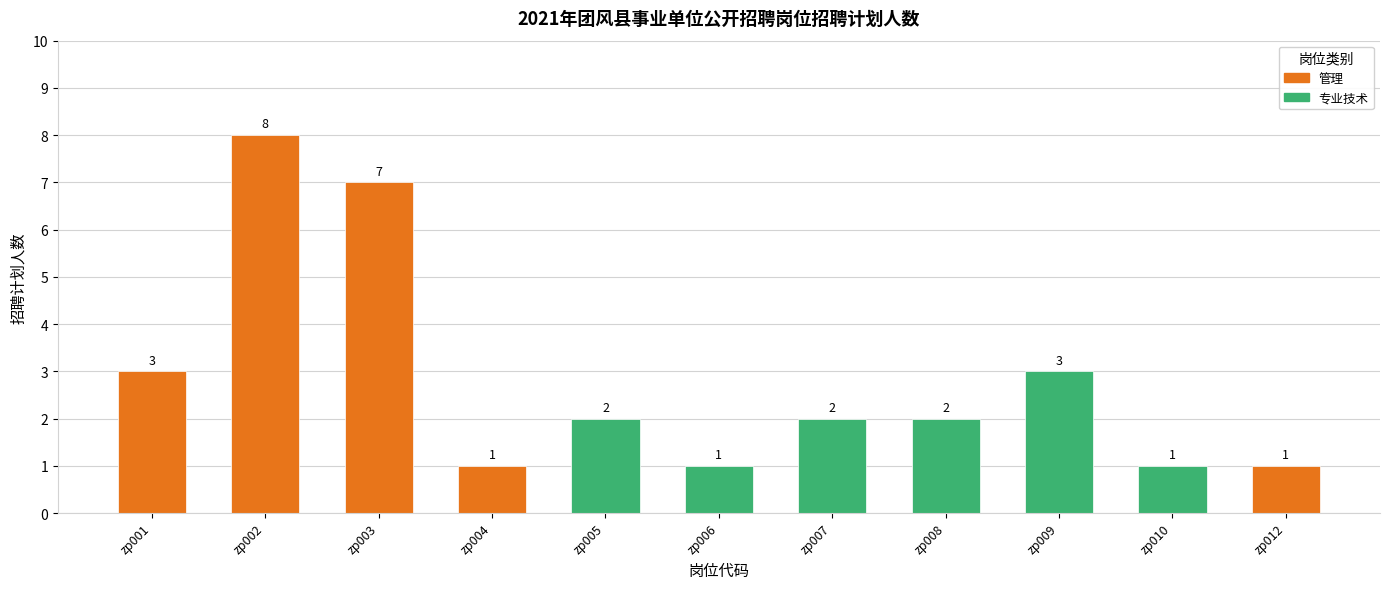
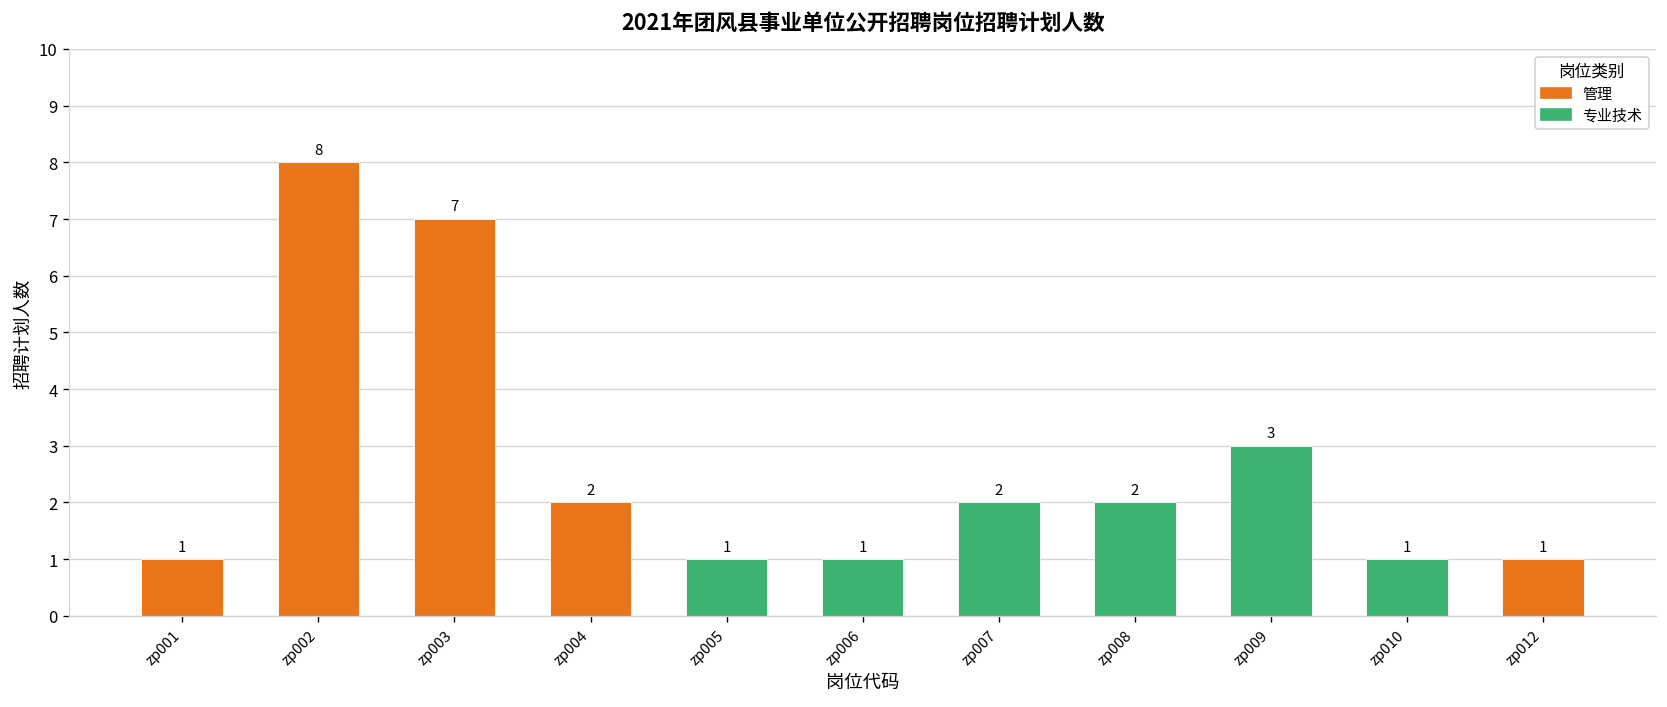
zp001: 3 -> 1
zp004: 1 -> 2
zp005: 2 -> 1
